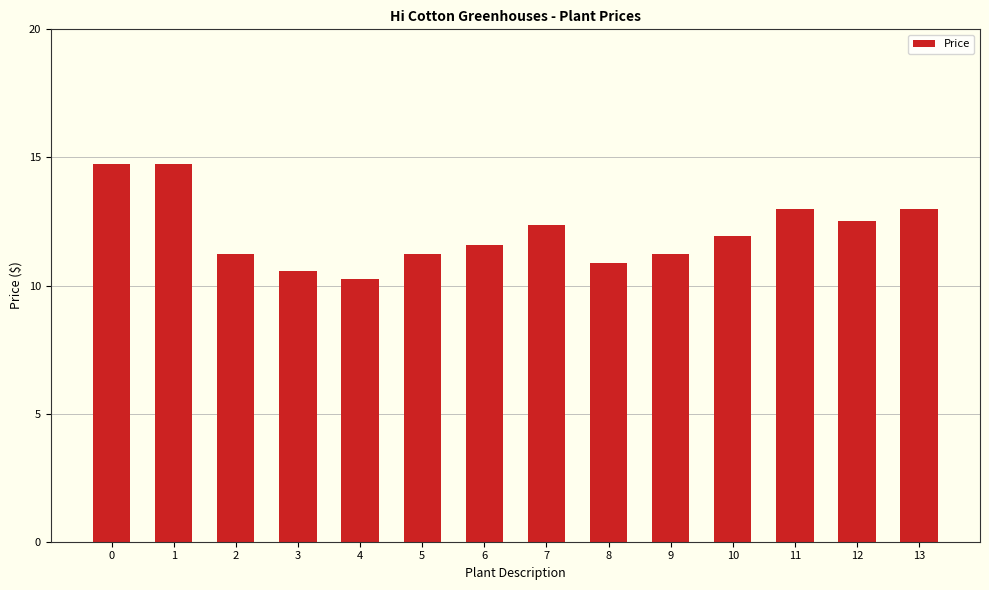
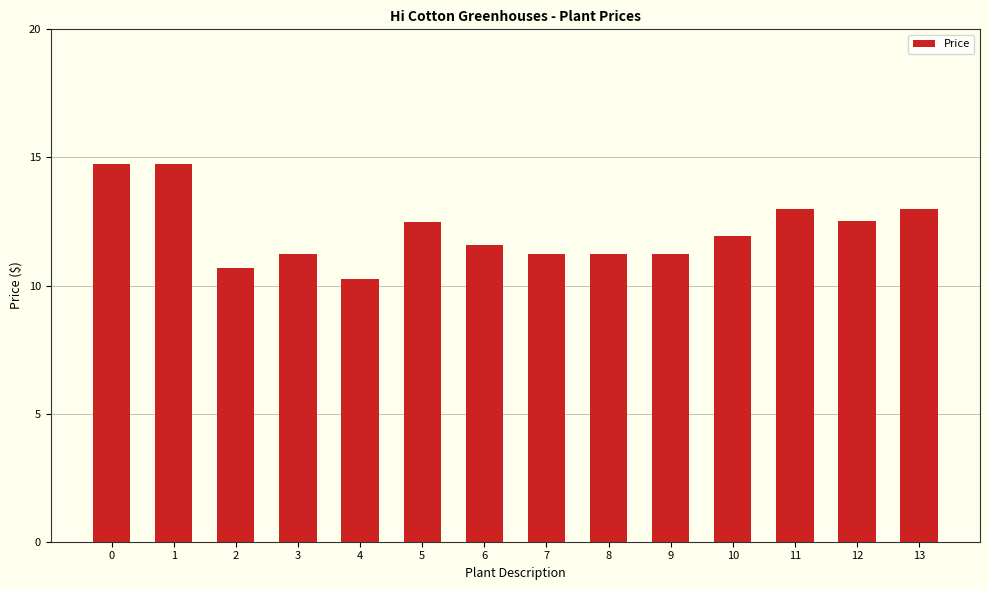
2: 11.3 -> 10.7
3: 10.6 -> 11.3
5: 11.3 -> 12.5
7: 12.4 -> 11.3
8: 10.9 -> 11.3
